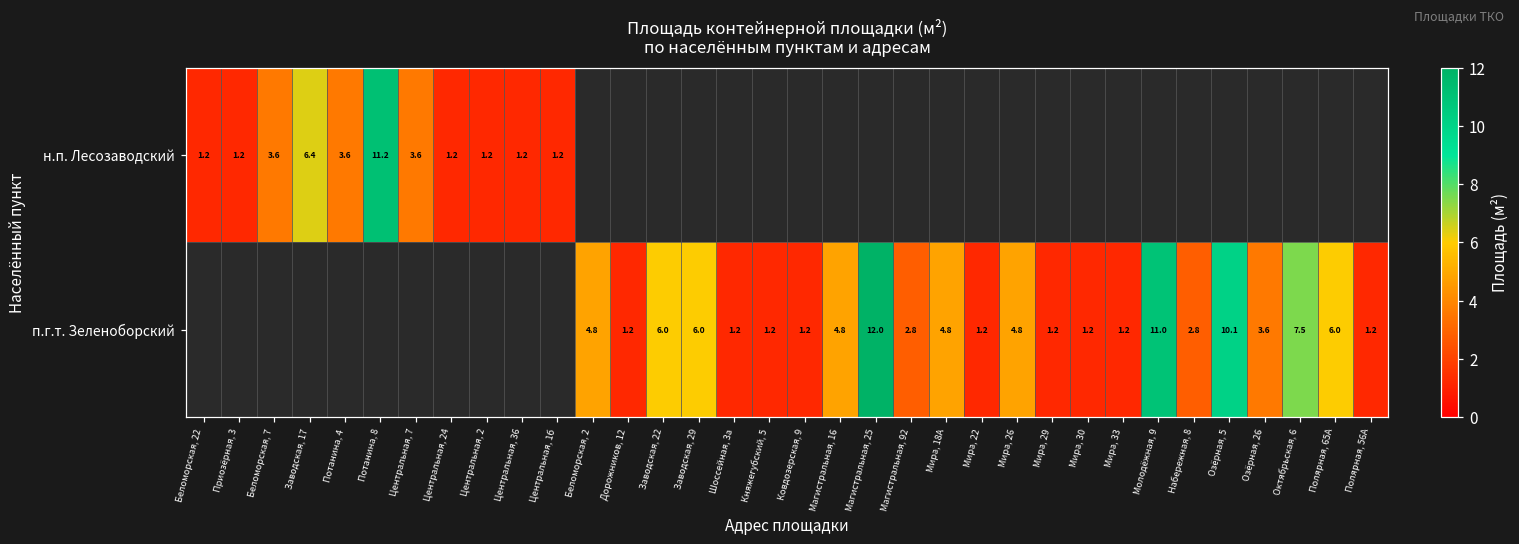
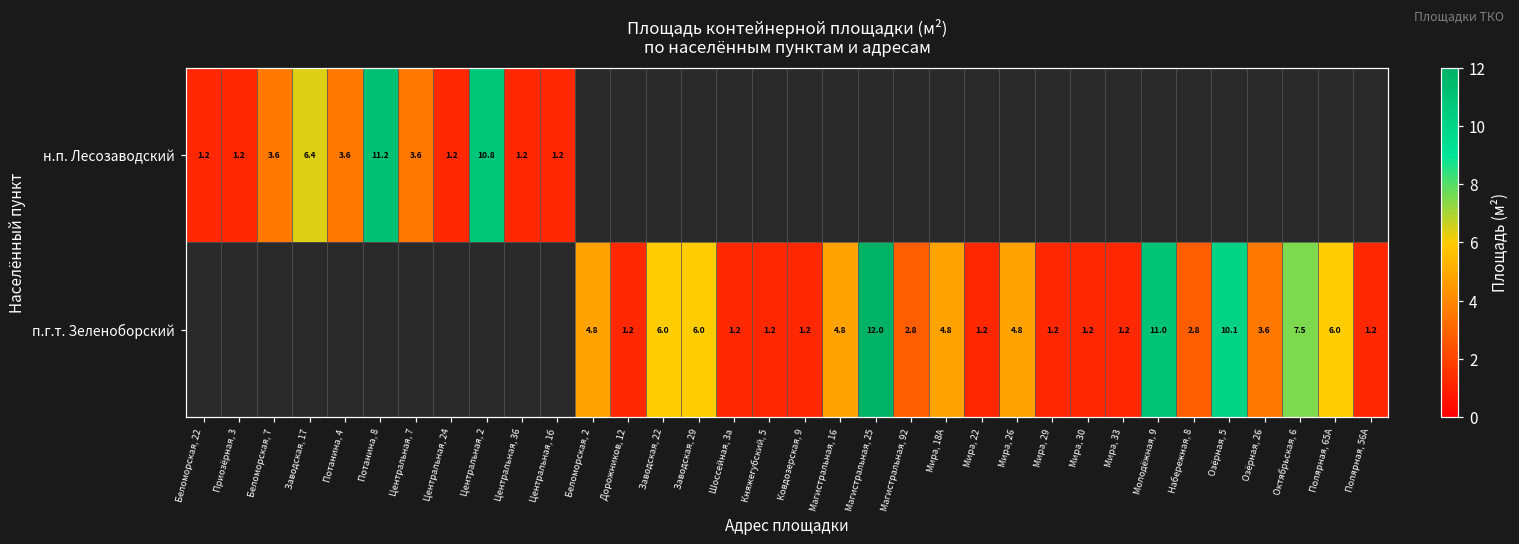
н.п. Лесозаводский, Центральная, 2: 1.2 -> 10.8
